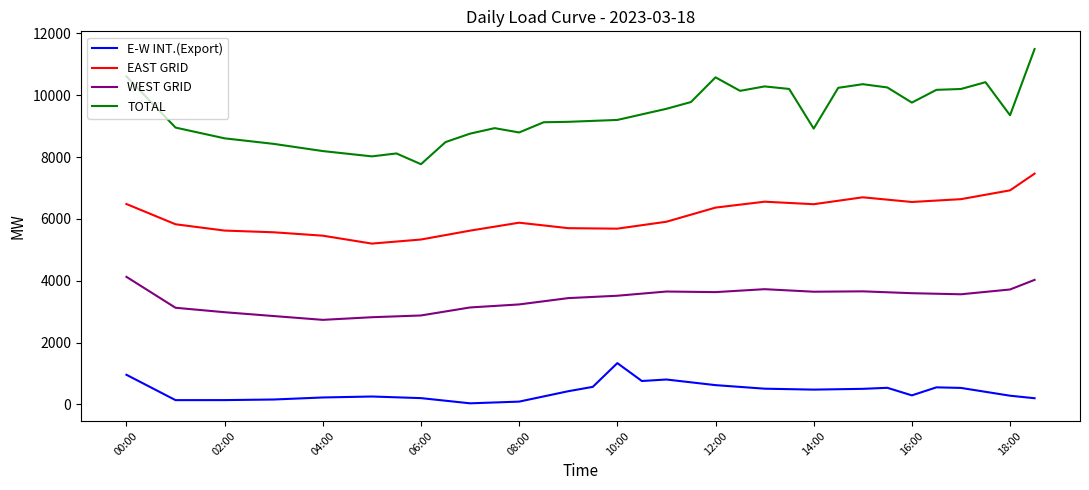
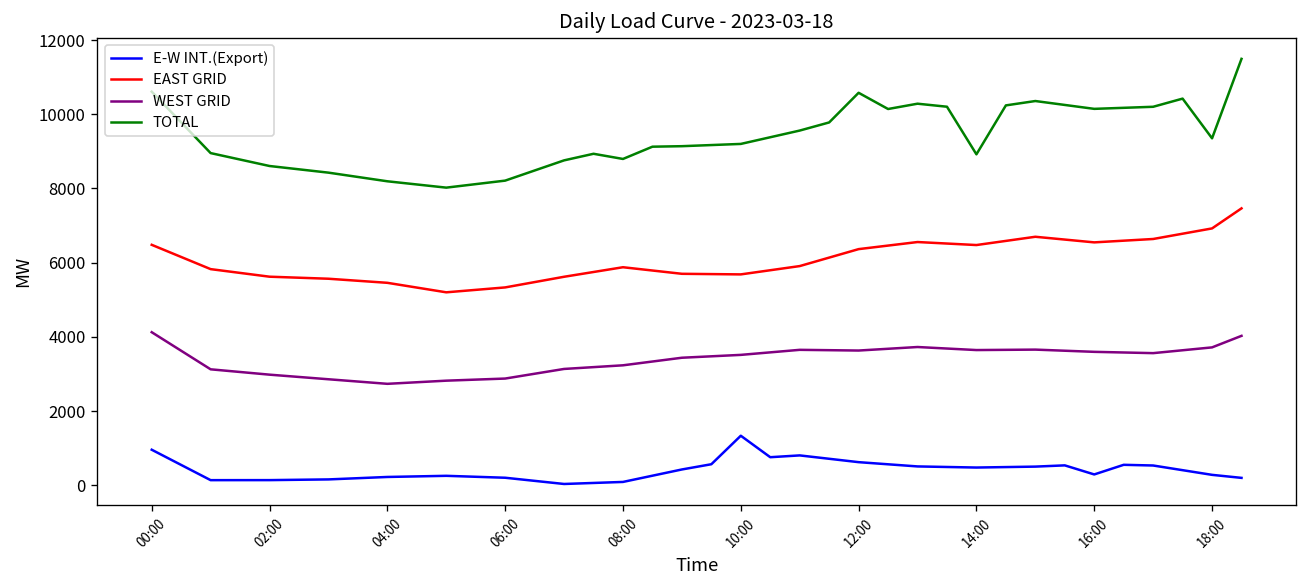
TOTAL, 06:00: 7800 -> 8200
TOTAL, 16:00: 9800 -> 10100
